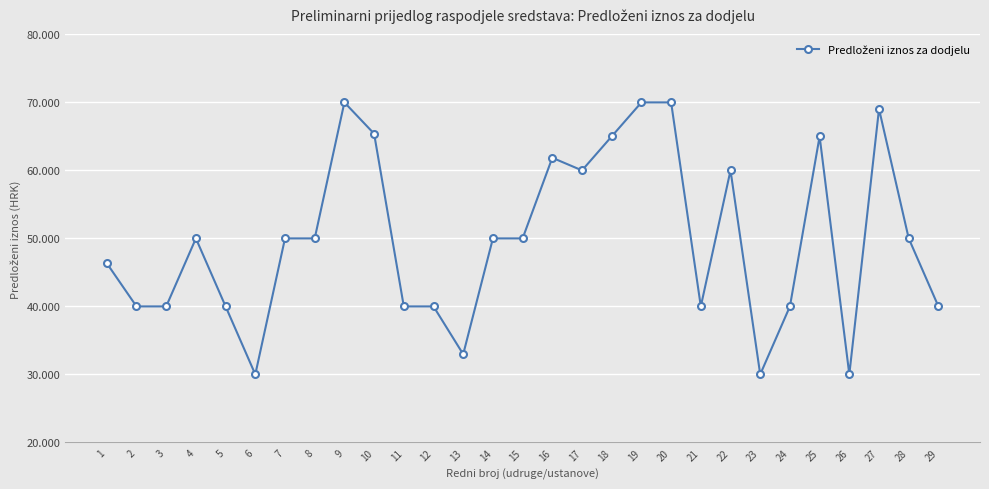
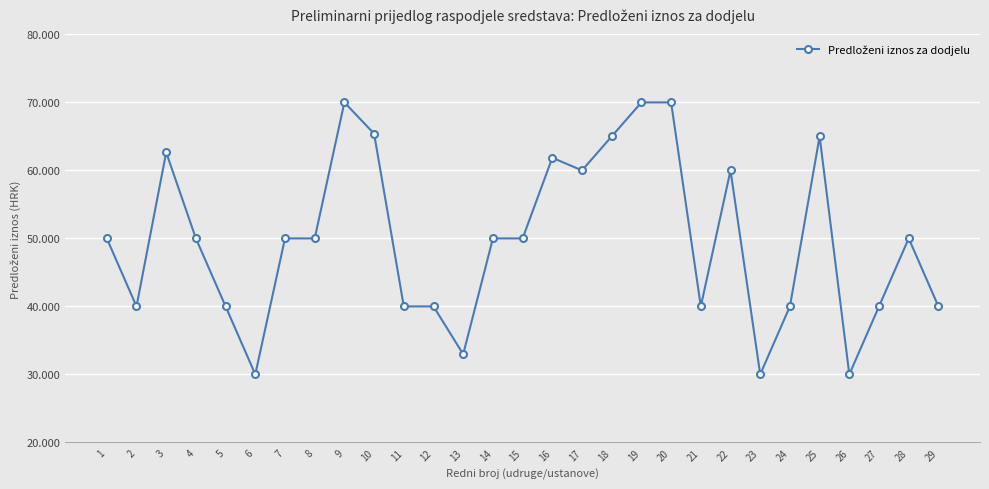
1: 46 -> 50
3: 40 -> 63
27: 69 -> 40
